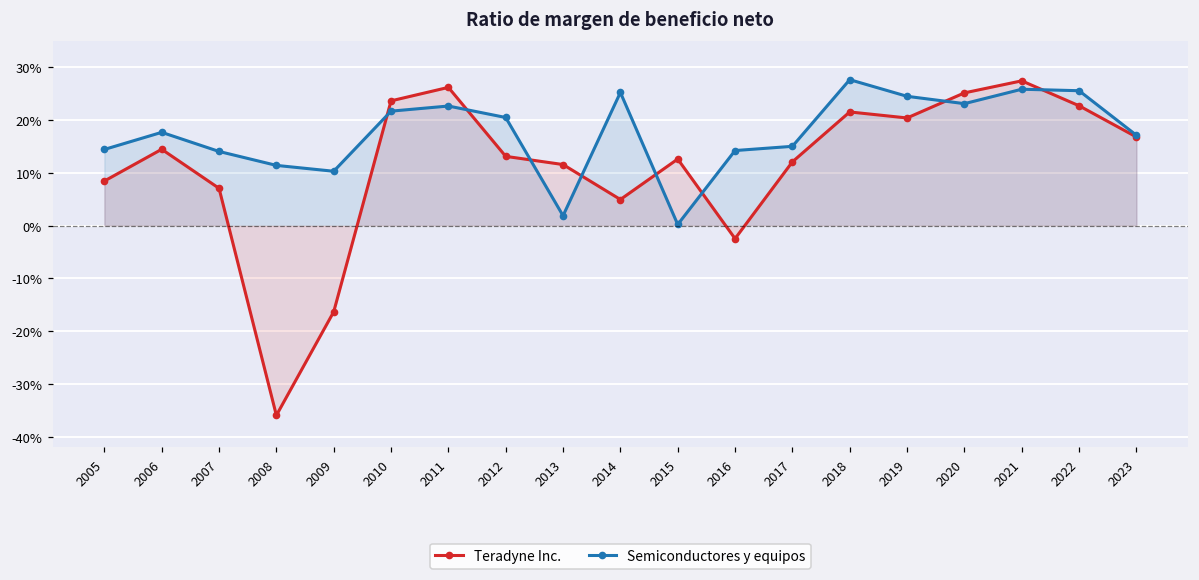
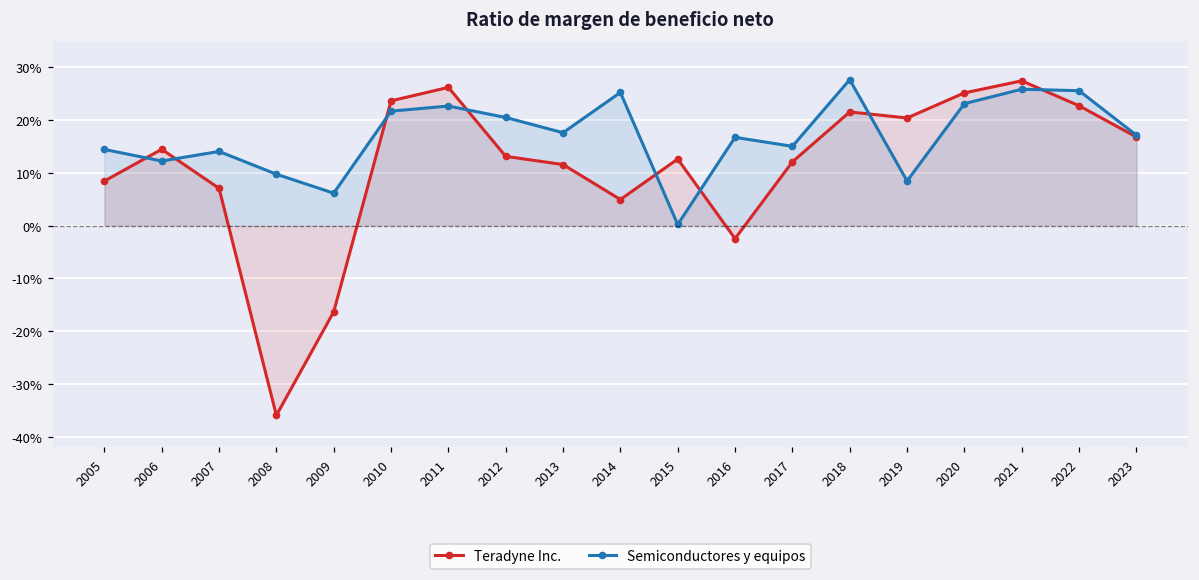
Semiconductores y equipos, 2006: 18% -> 12%
Semiconductores y equipos, 2008: 11% -> 10%
Semiconductores y equipos, 2009: 10% -> 6%
Semiconductores y equipos, 2013: 2% -> 18%
Semiconductores y equipos, 2016: 14% -> 17%
Semiconductores y equipos, 2019: 24% -> 8%
